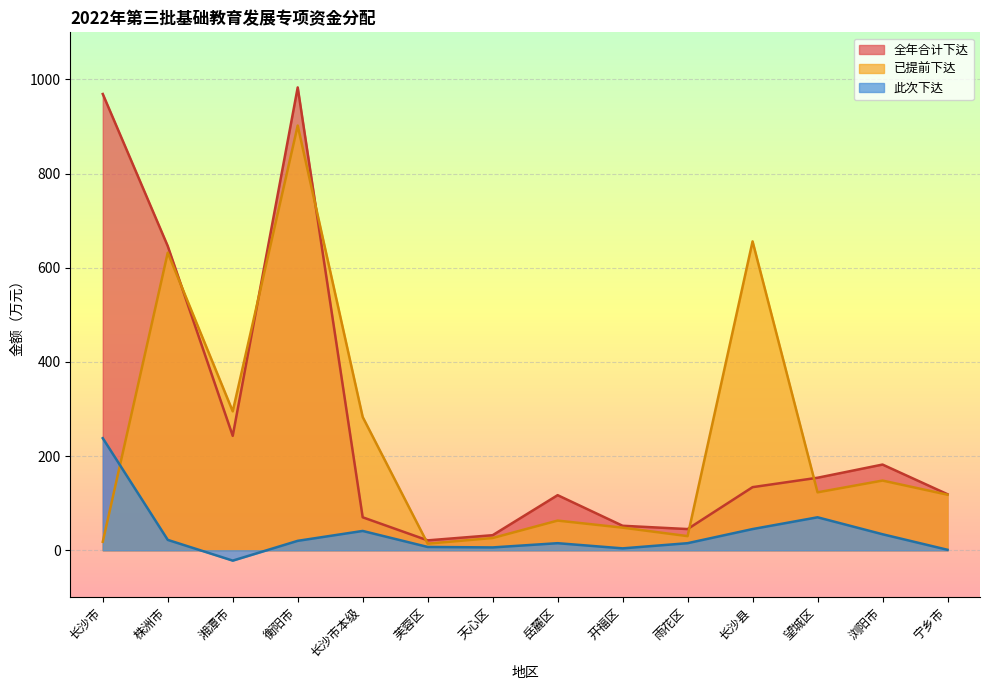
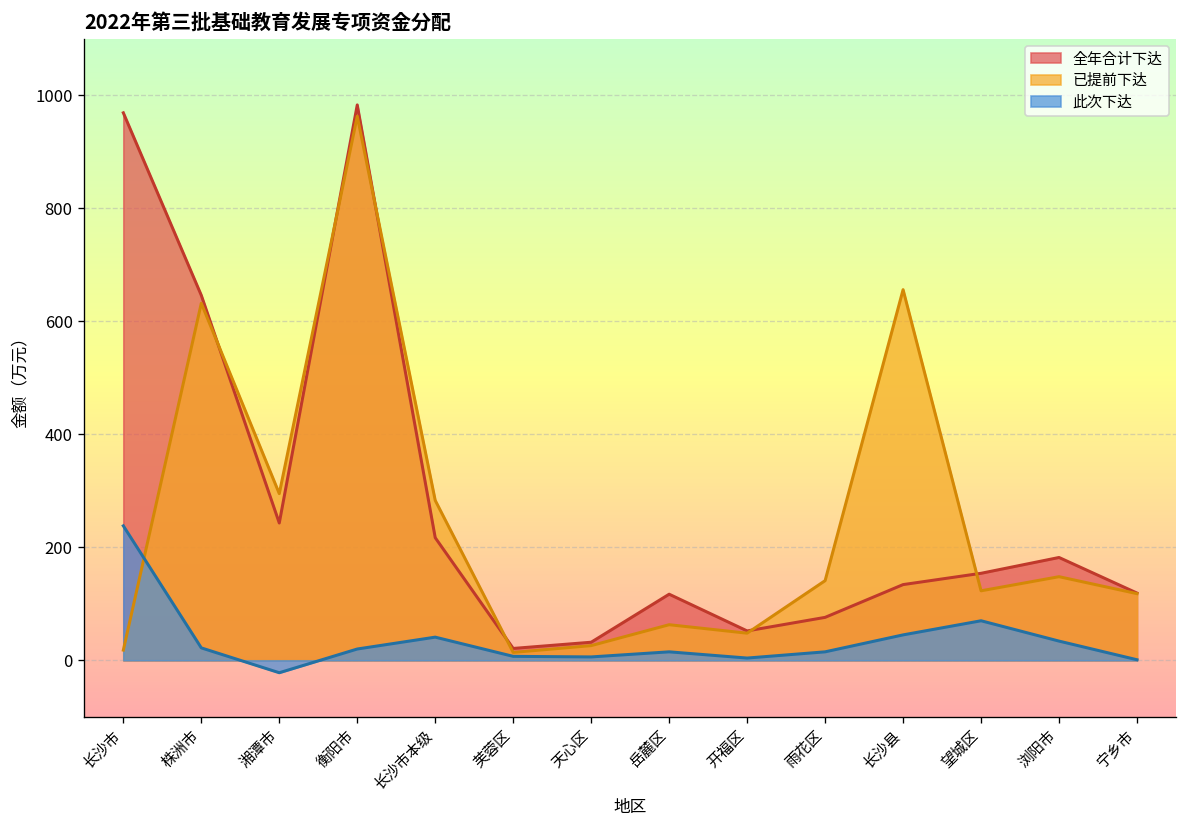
已提前下达, 衡阳市: 900 -> 960
全年合计下达, 长沙市本级: 70 -> 220
全年合计下达, 雨花区: 50 -> 80
已提前下达, 雨花区: 30 -> 140
